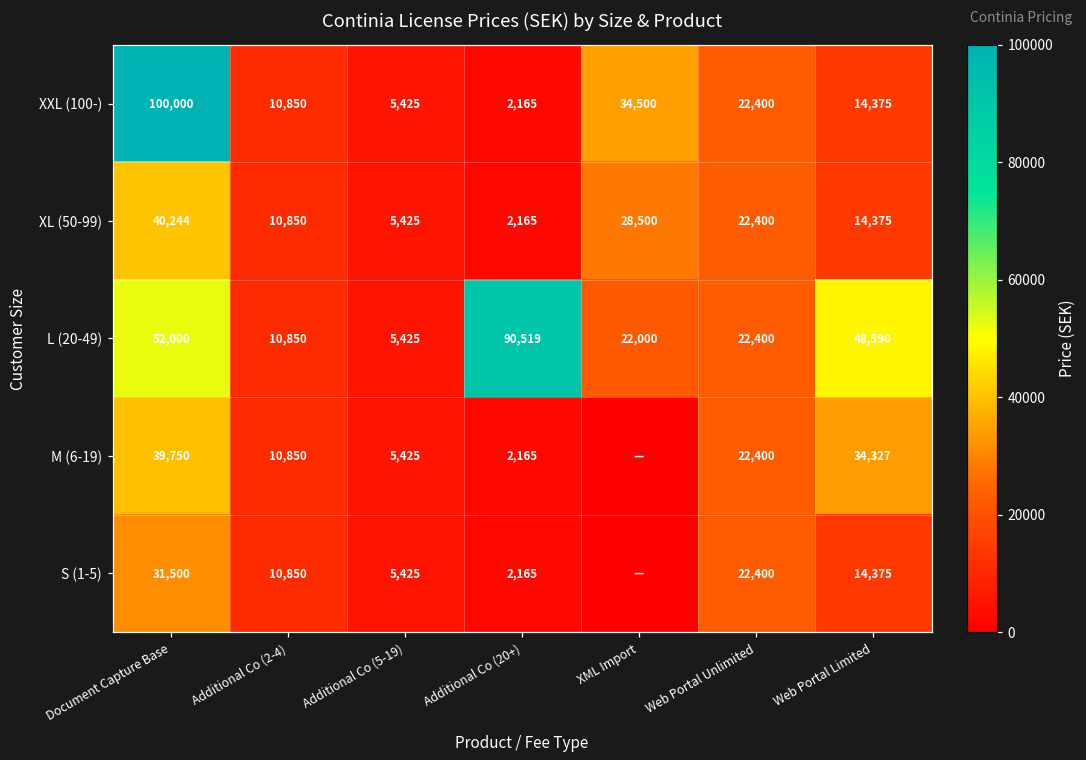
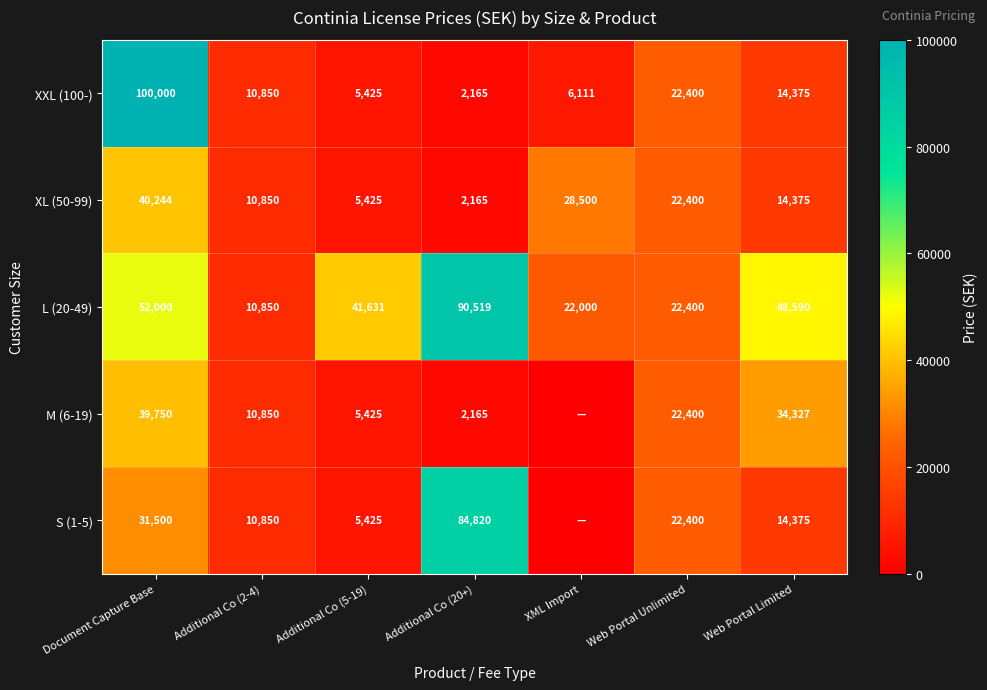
XXL (100-), XML Import: 34,500 -> 6,111
L (20-49), Additional Co (5-19): 5,425 -> 41,631
S (1-5), Additional Co (20+): 2,165 -> 84,820
